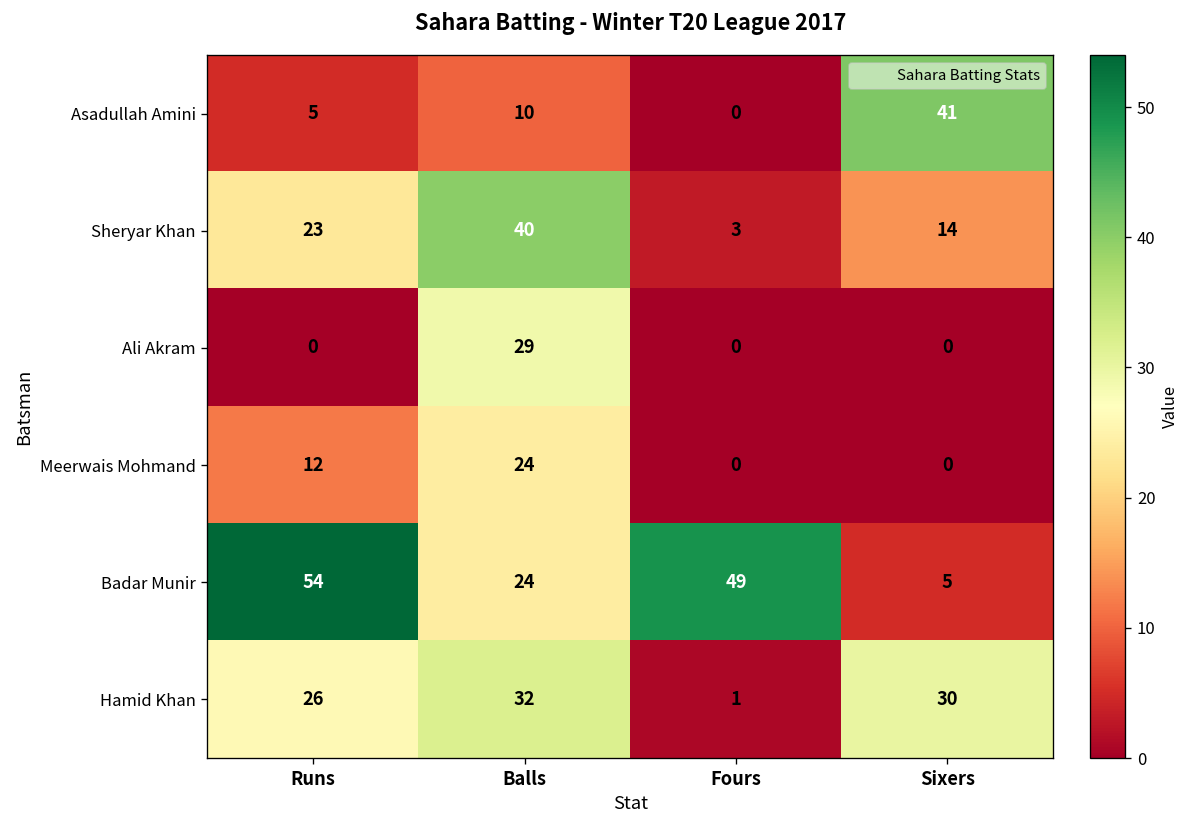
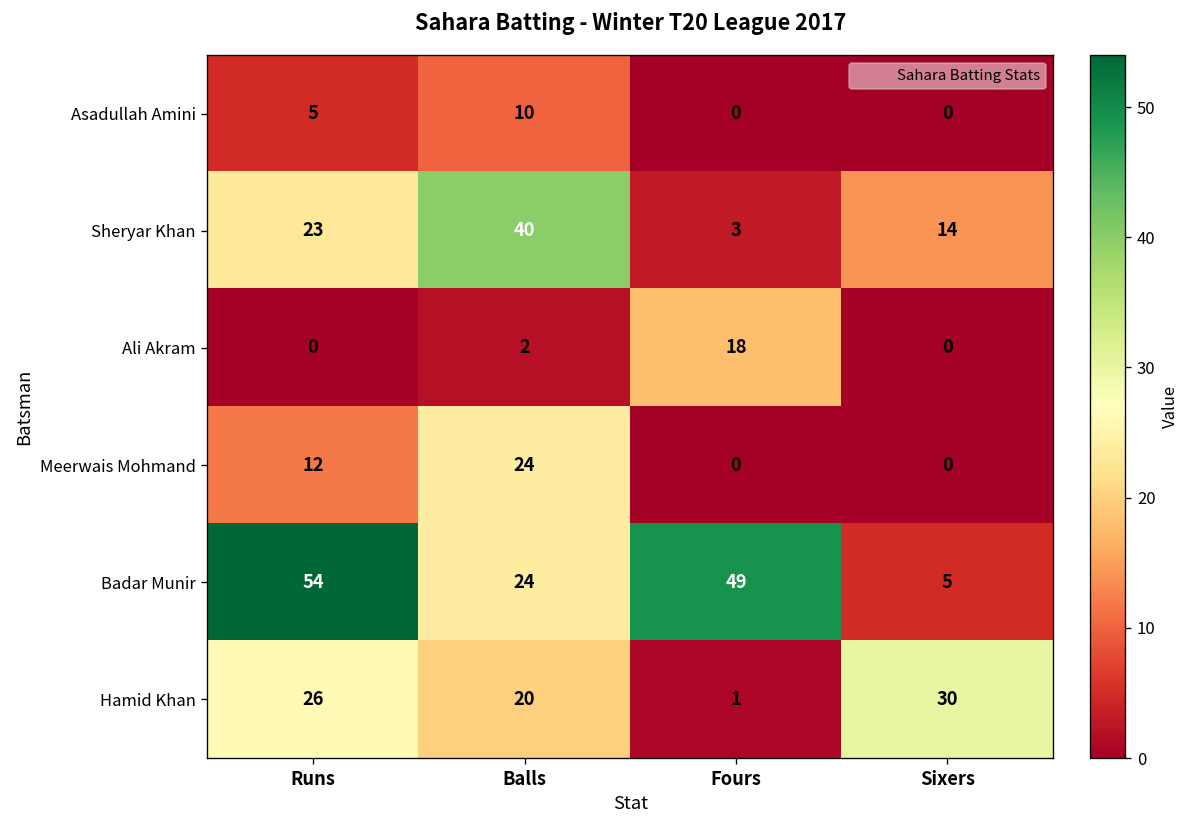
Asadullah Amini, Sixers: 41 -> 0
Ali Akram, Balls: 29 -> 2
Ali Akram, Fours: 0 -> 18
Hamid Khan, Balls: 32 -> 20
